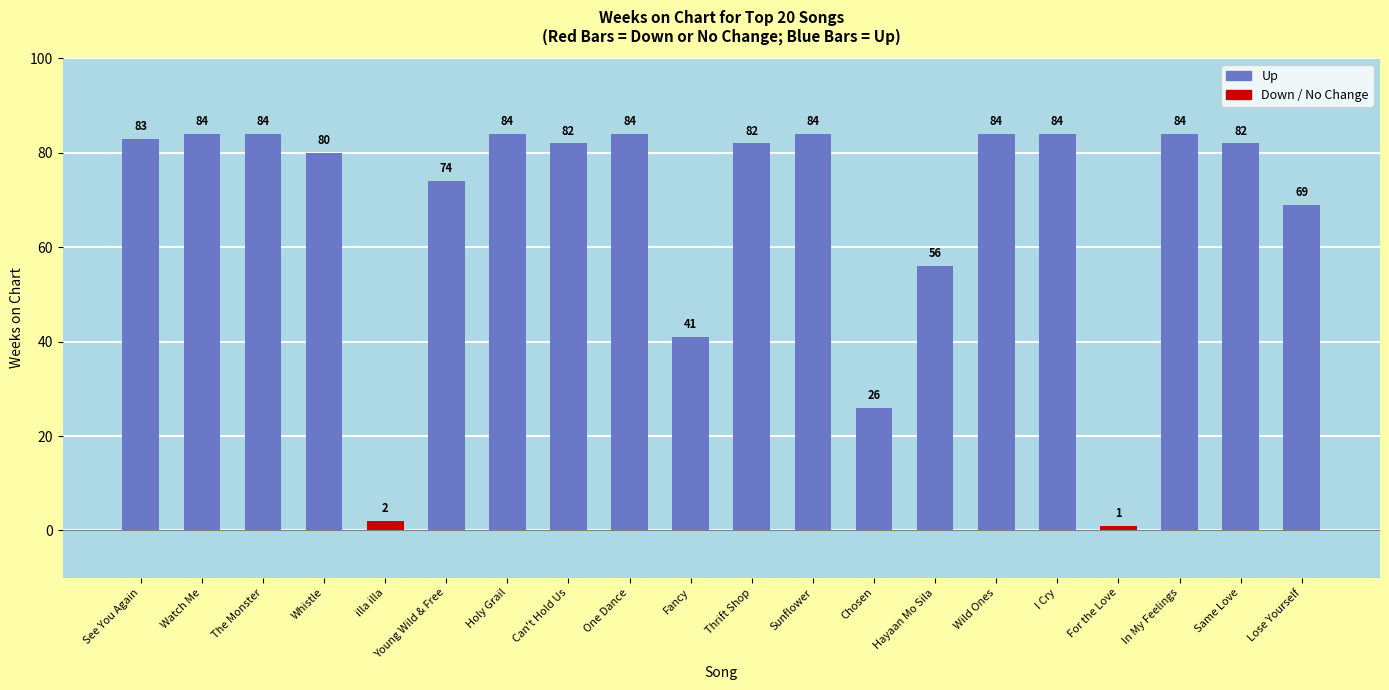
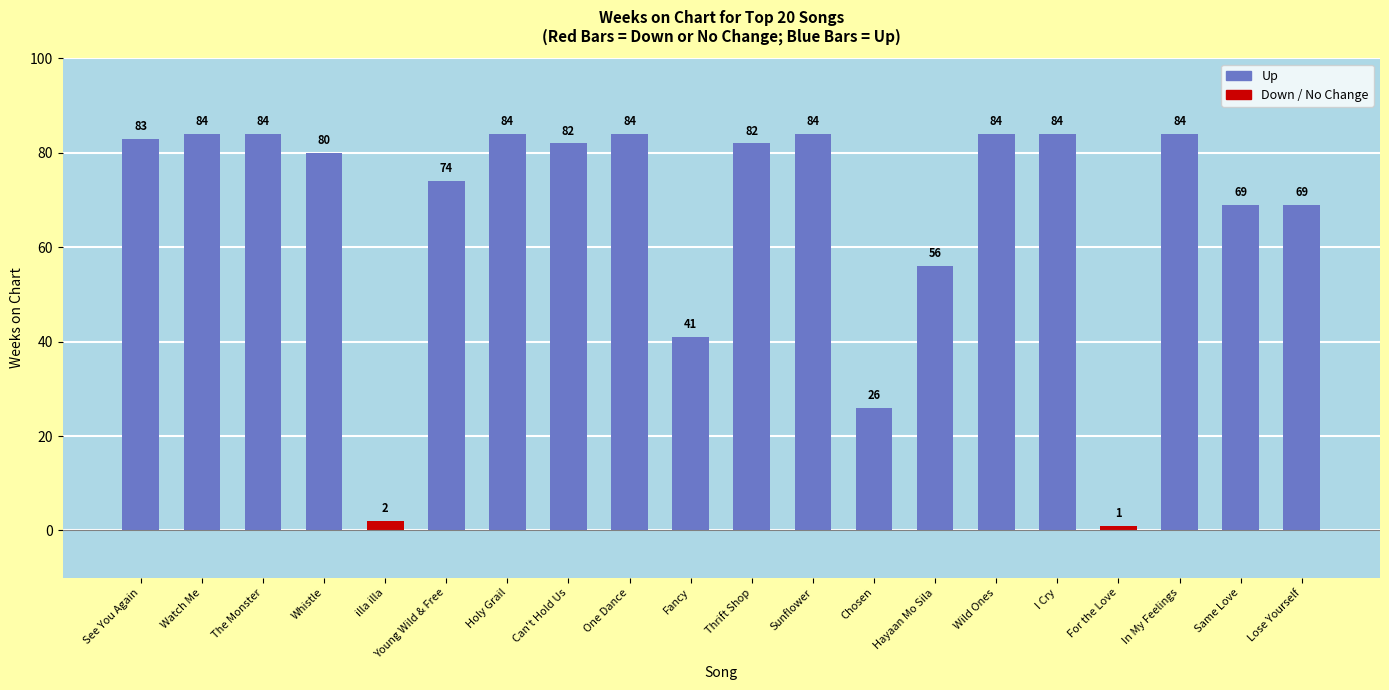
Up, Same Love: 82 -> 69
